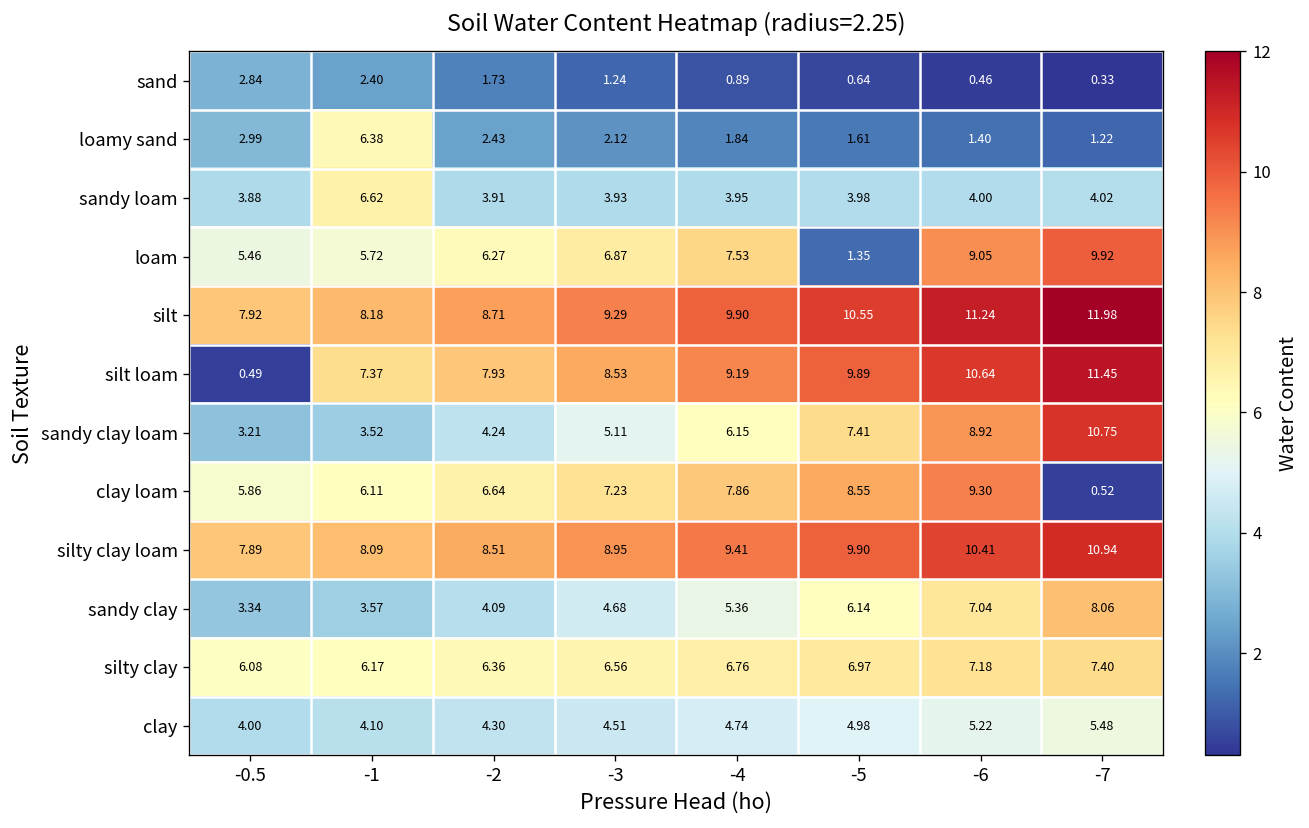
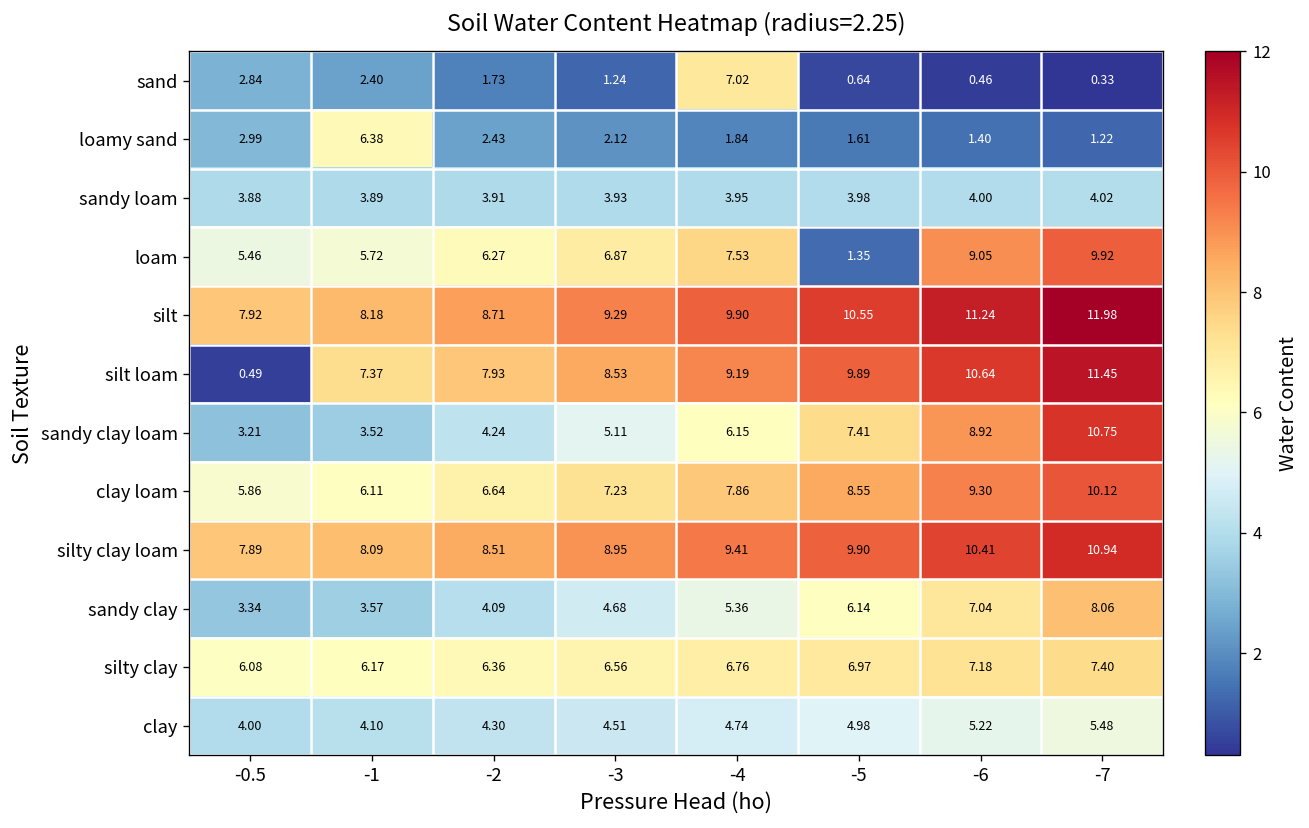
sand, -4: 0.89 -> 7.02
sandy loam, -1: 6.62 -> 3.89
clay loam, -7: 0.52 -> 10.12
